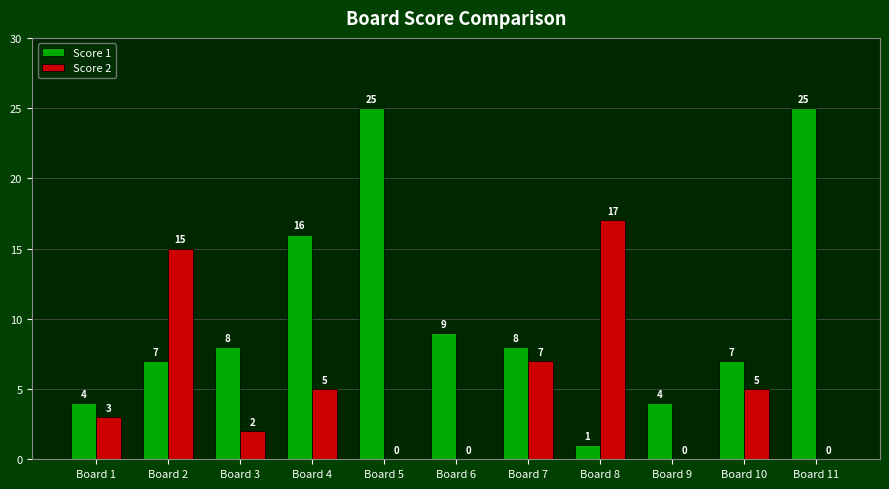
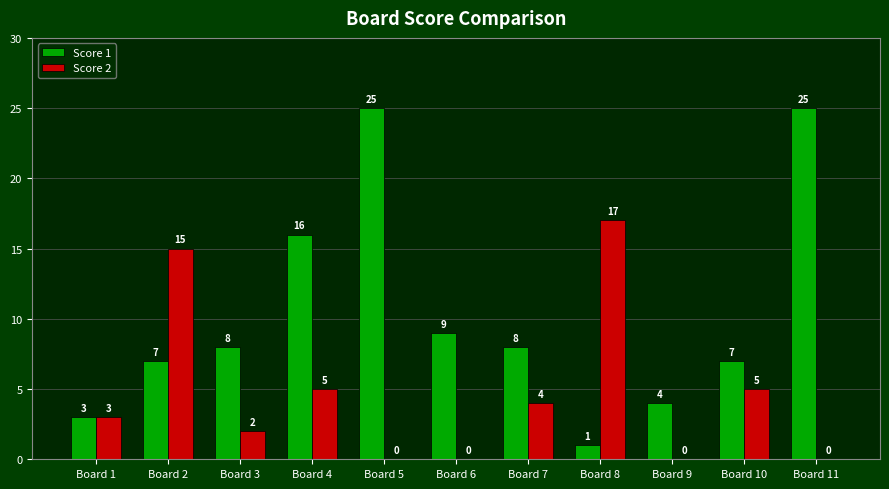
Score 1, Board 1: 4 -> 3
Score 2, Board 7: 7 -> 4
